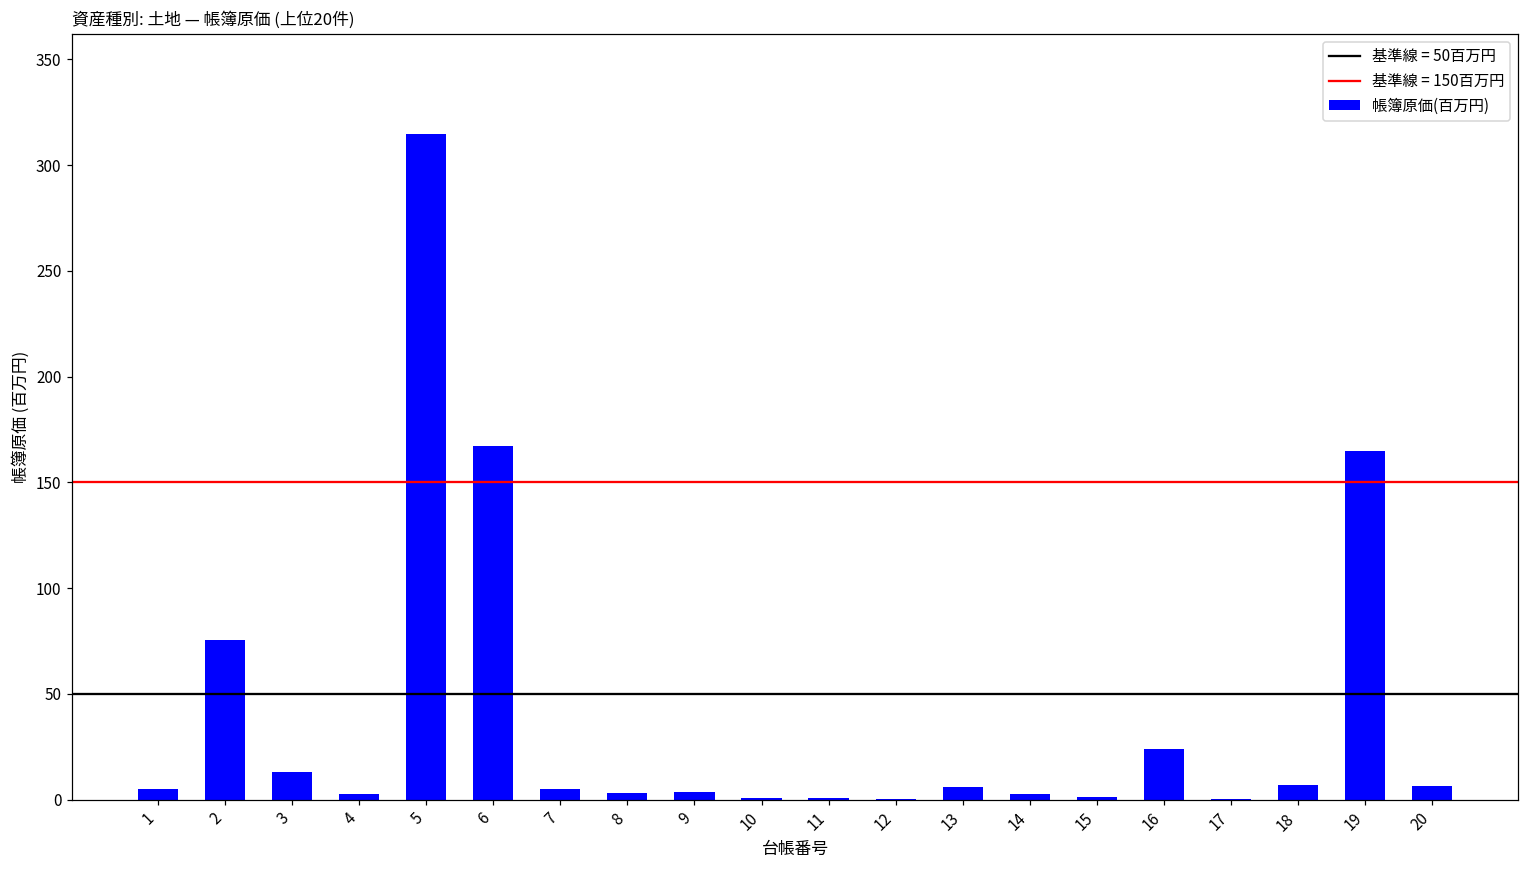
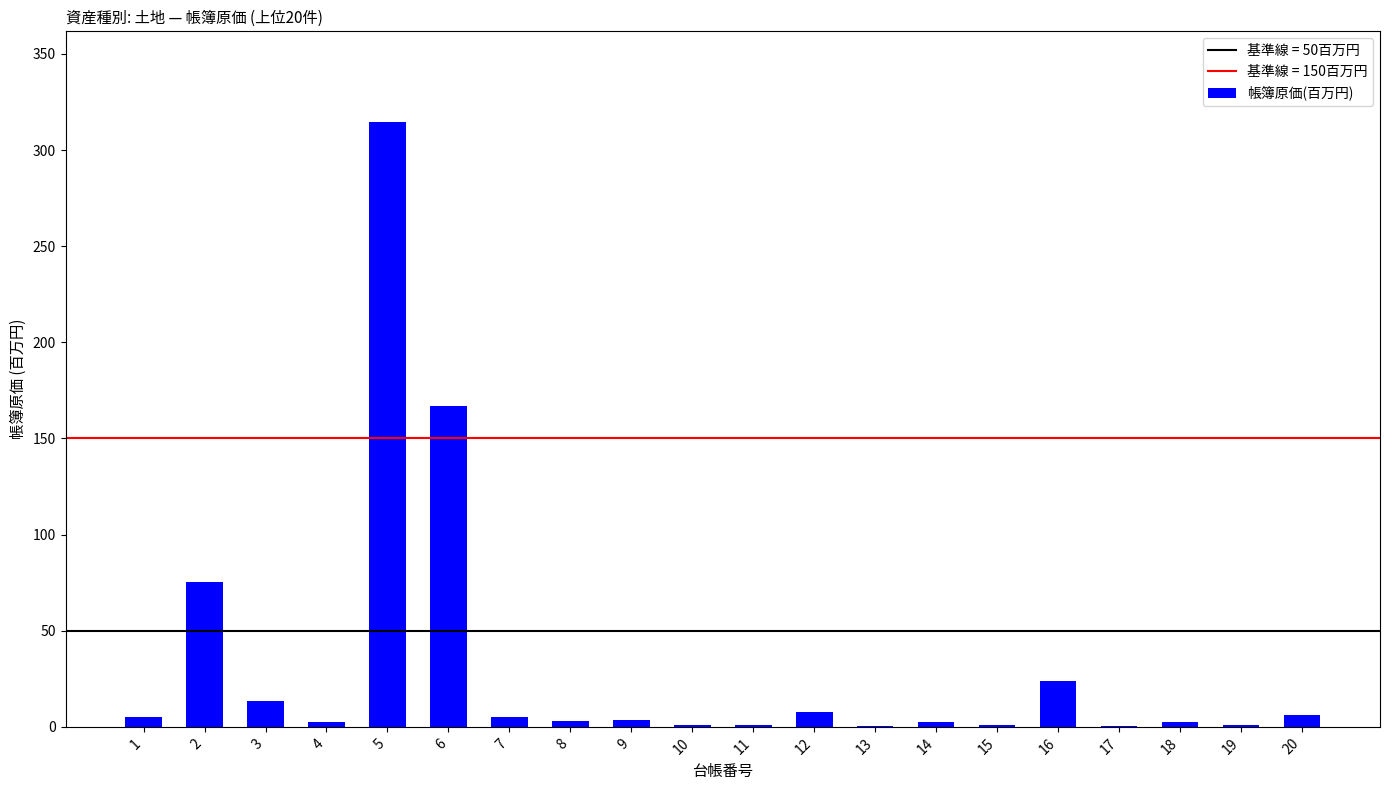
12: 0 -> 8
13: 6 -> 0
18: 7 -> 2
19: 165 -> 1
